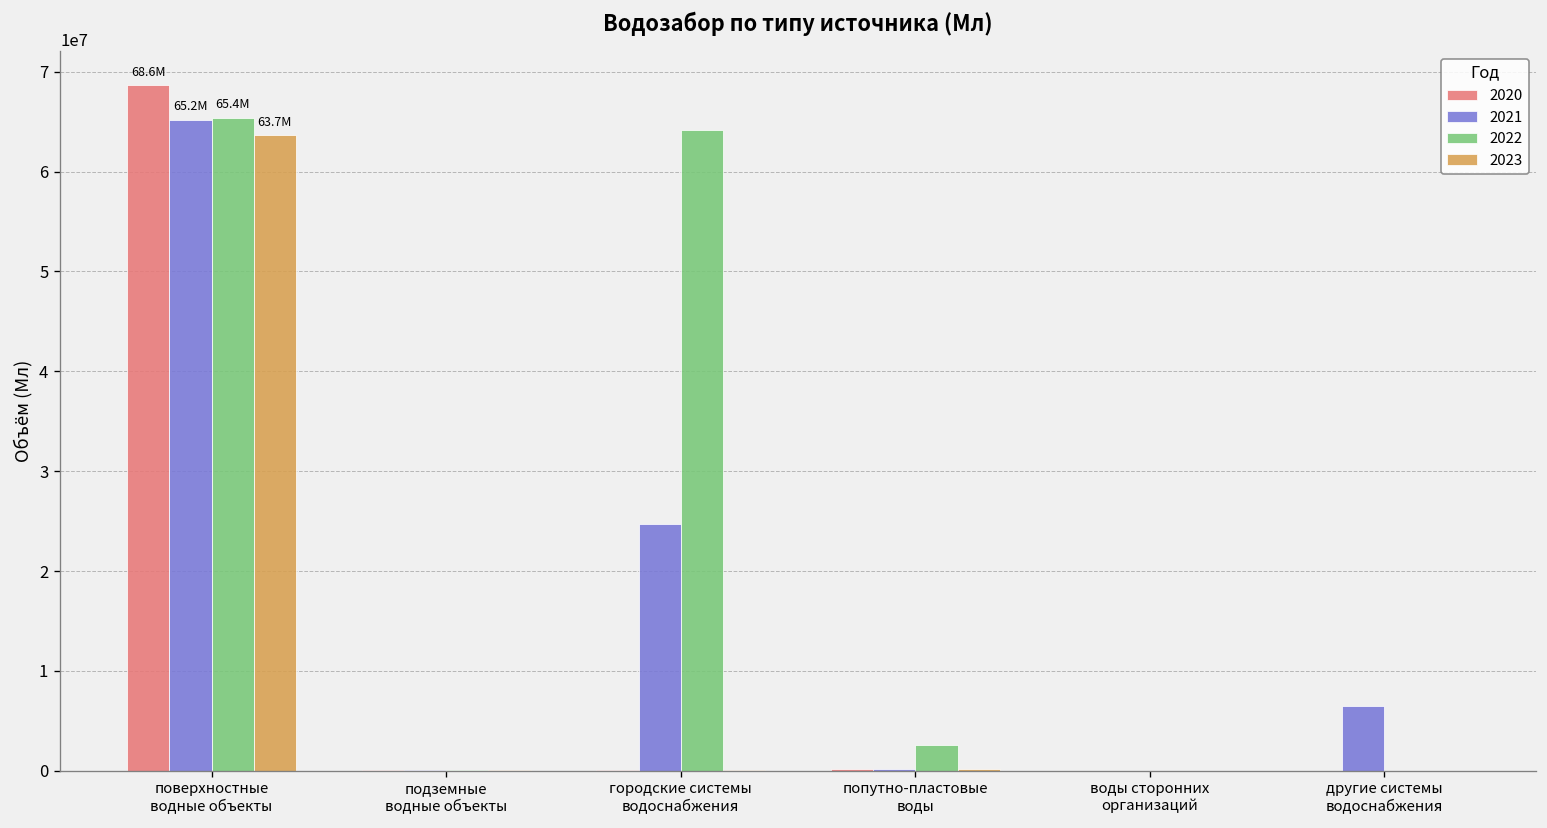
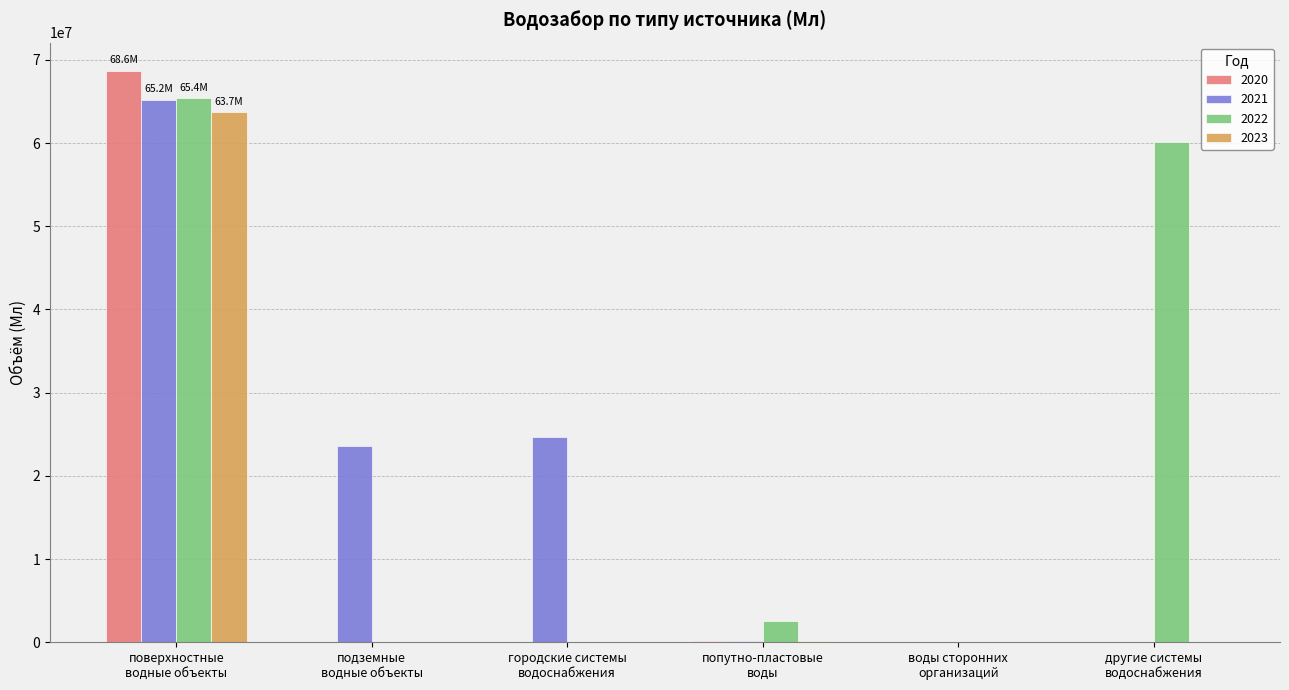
2021, подземные водные объекты: 0 -> 24000000
2022, городские системы водоснабжения: 64000000 -> 0
2021, другие системы водоснабжения: 7000000 -> 0
2022, другие системы водоснабжения: 0 -> 60000000
